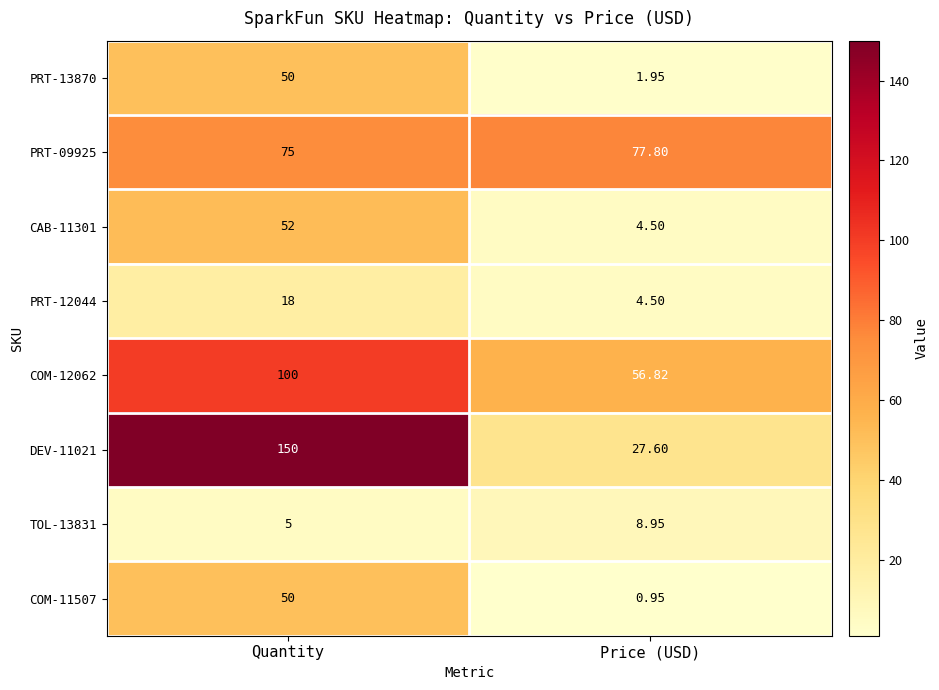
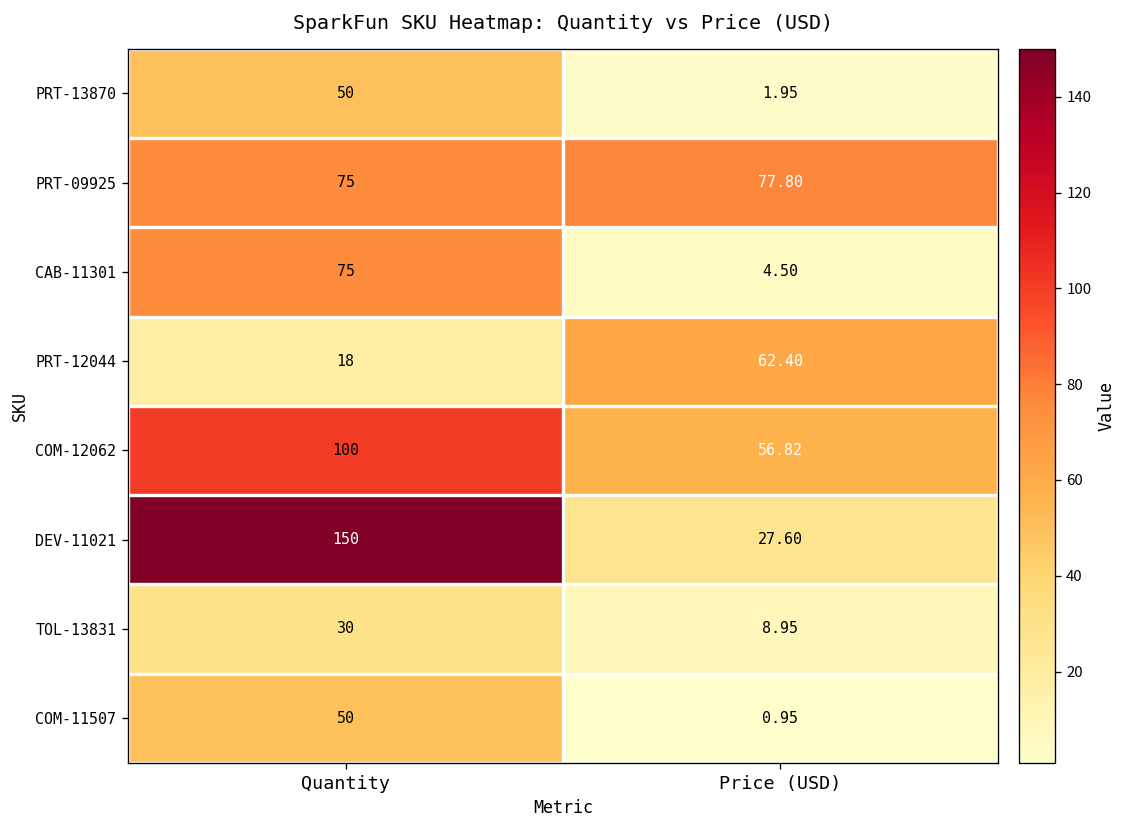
CAB-11301, Quantity: 52 -> 75
PRT-12044, Price (USD): 4.50 -> 62.40
TOL-13831, Quantity: 5 -> 30
